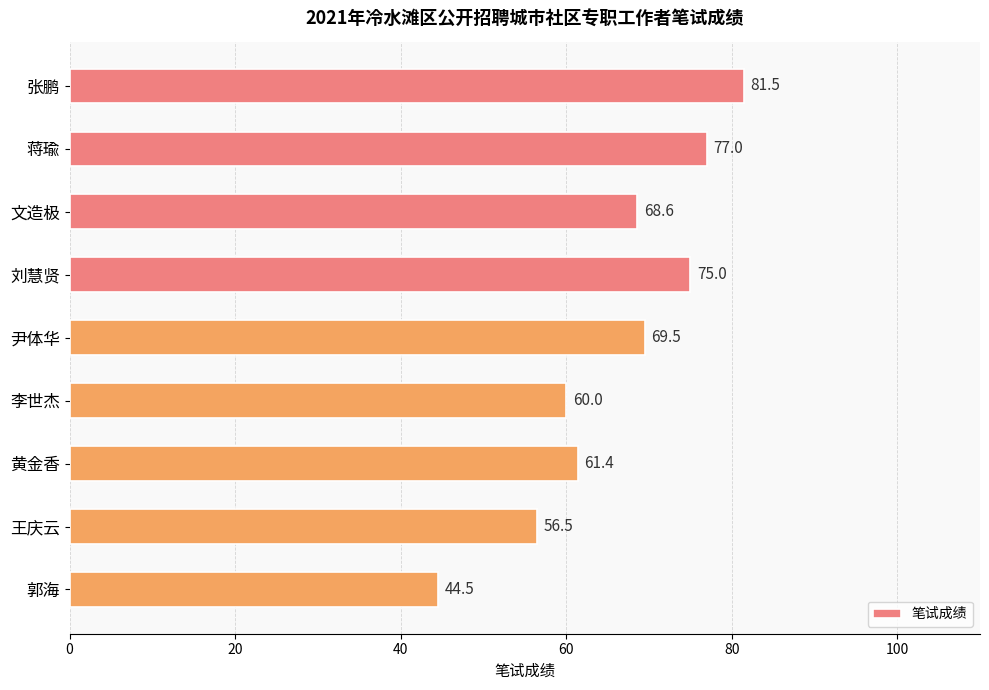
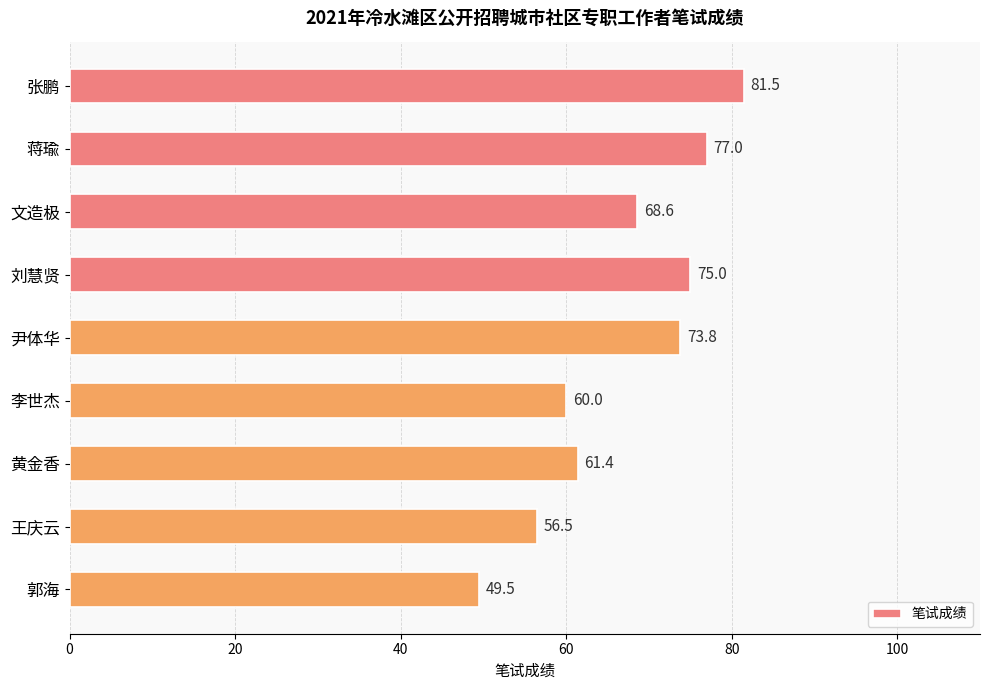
尹体华: 69.5 -> 73.8
郭海: 44.5 -> 49.5
